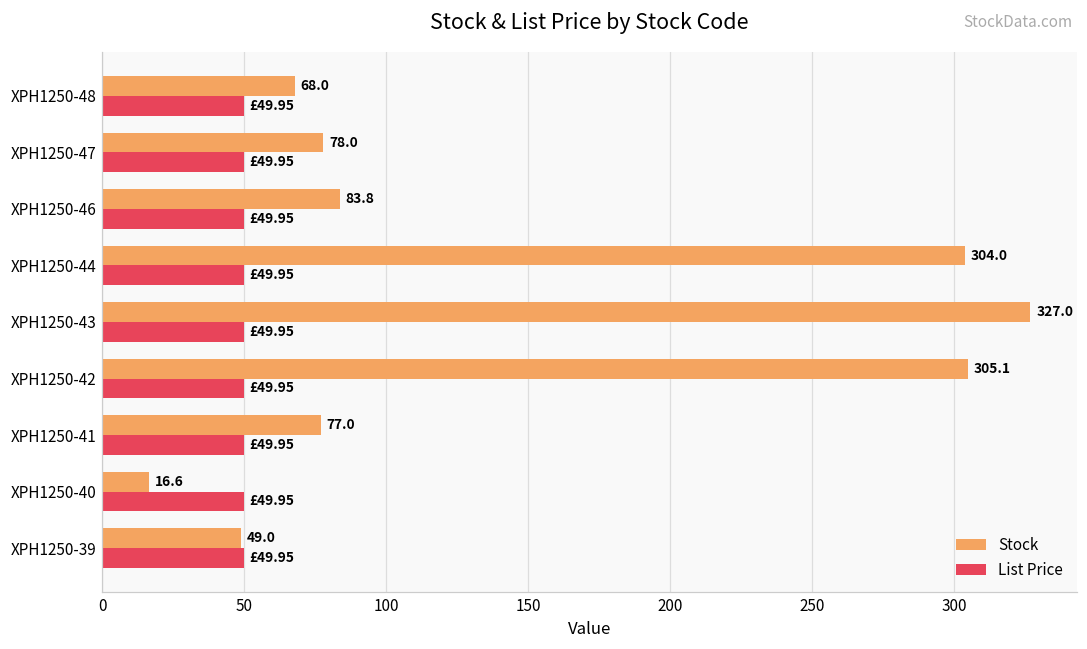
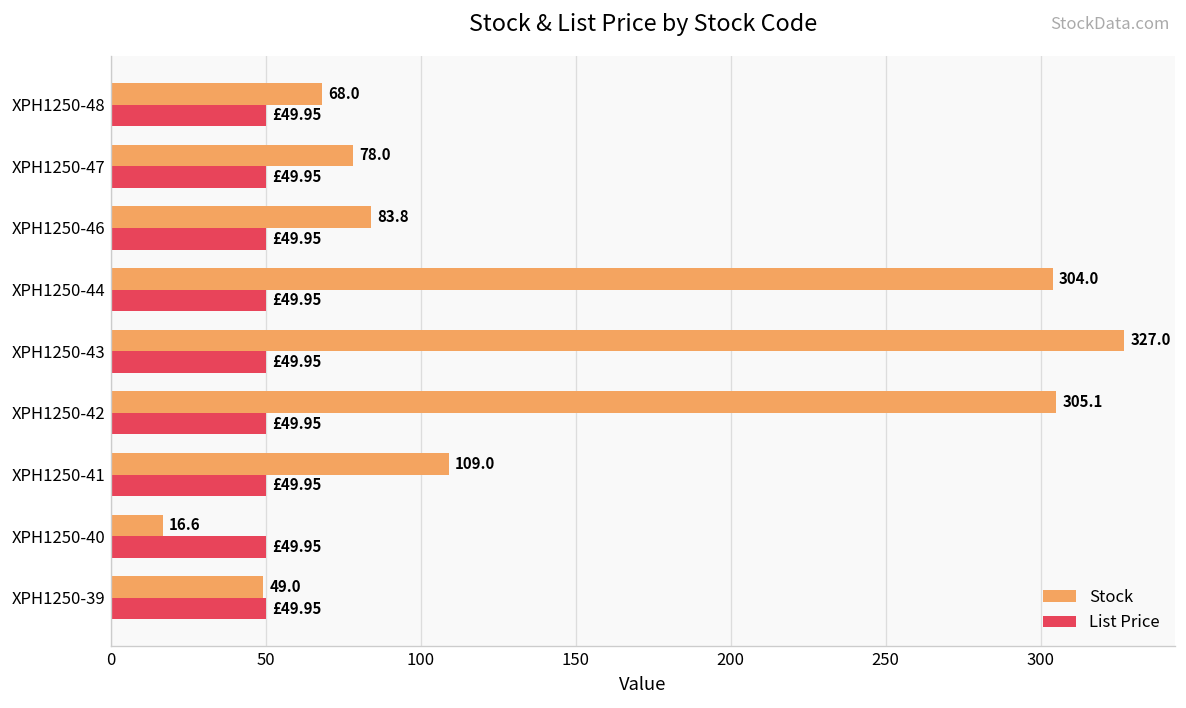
Stock, XPH1250-41: 77.0 -> 109.0
